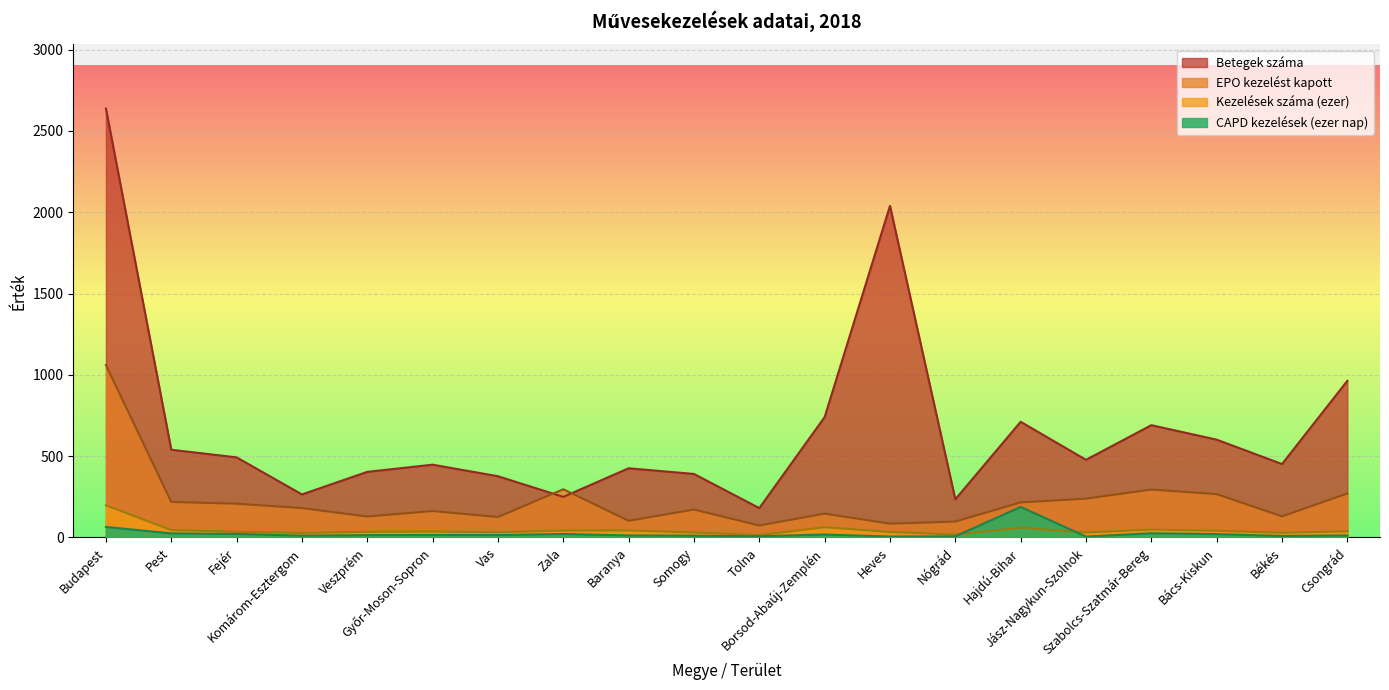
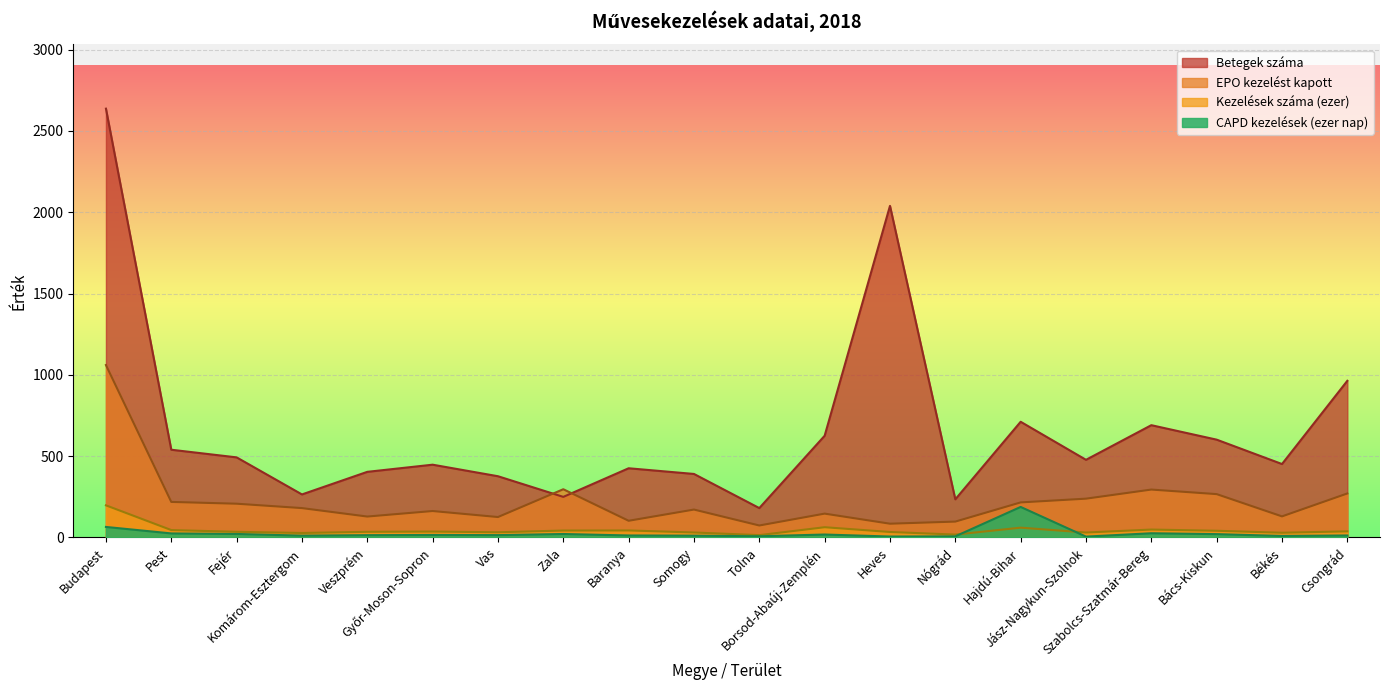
Betegek száma, Borsod-Abaúj-Zemplén: 740 -> 630
